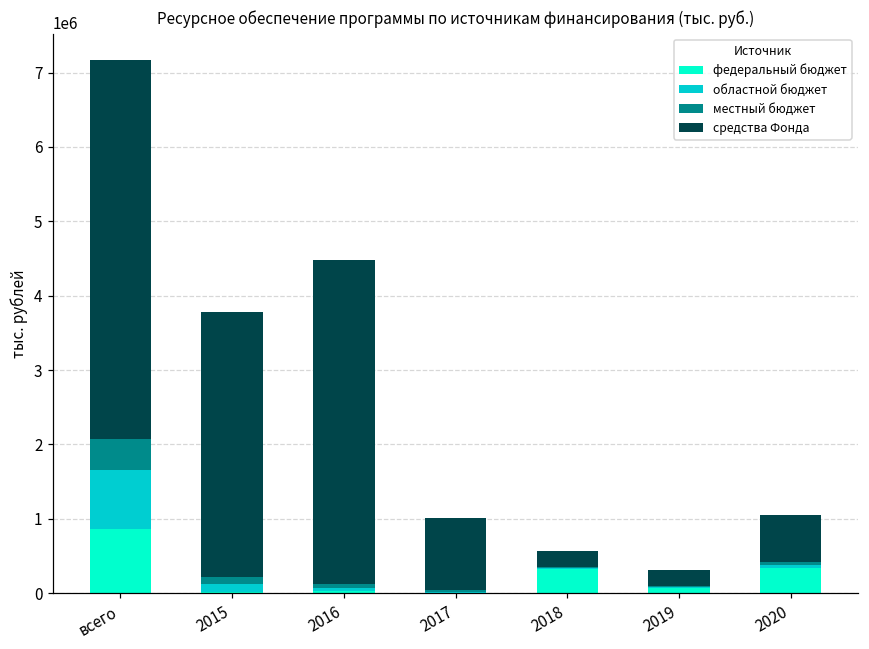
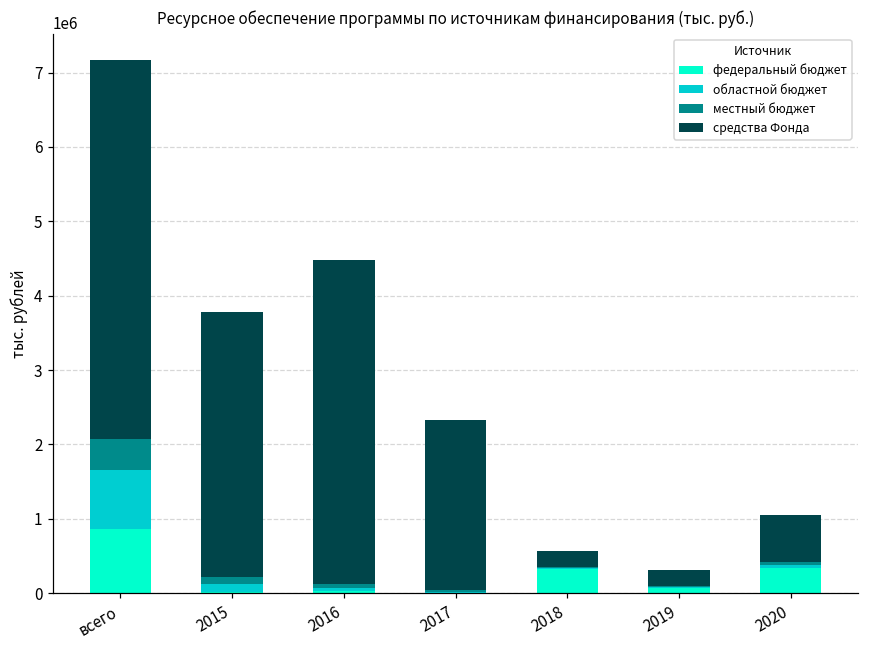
средства Фонда, 2017: 1000000 -> 2300000
